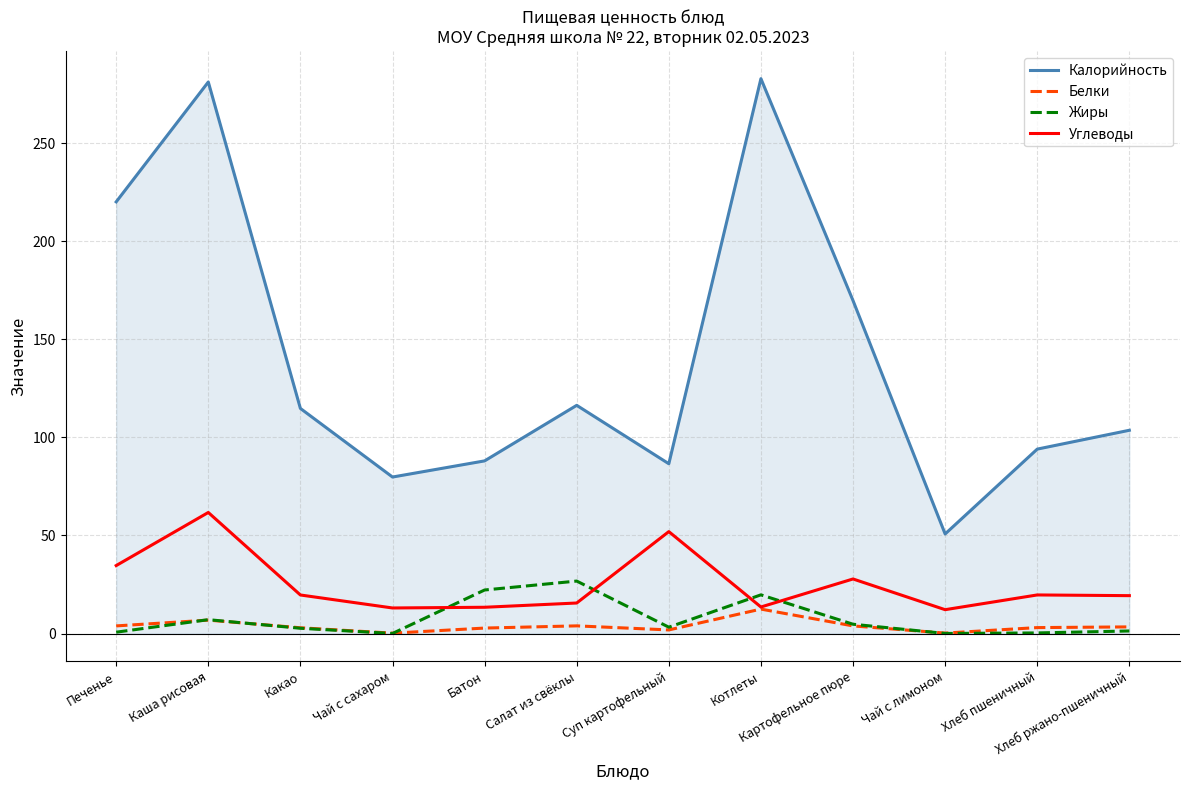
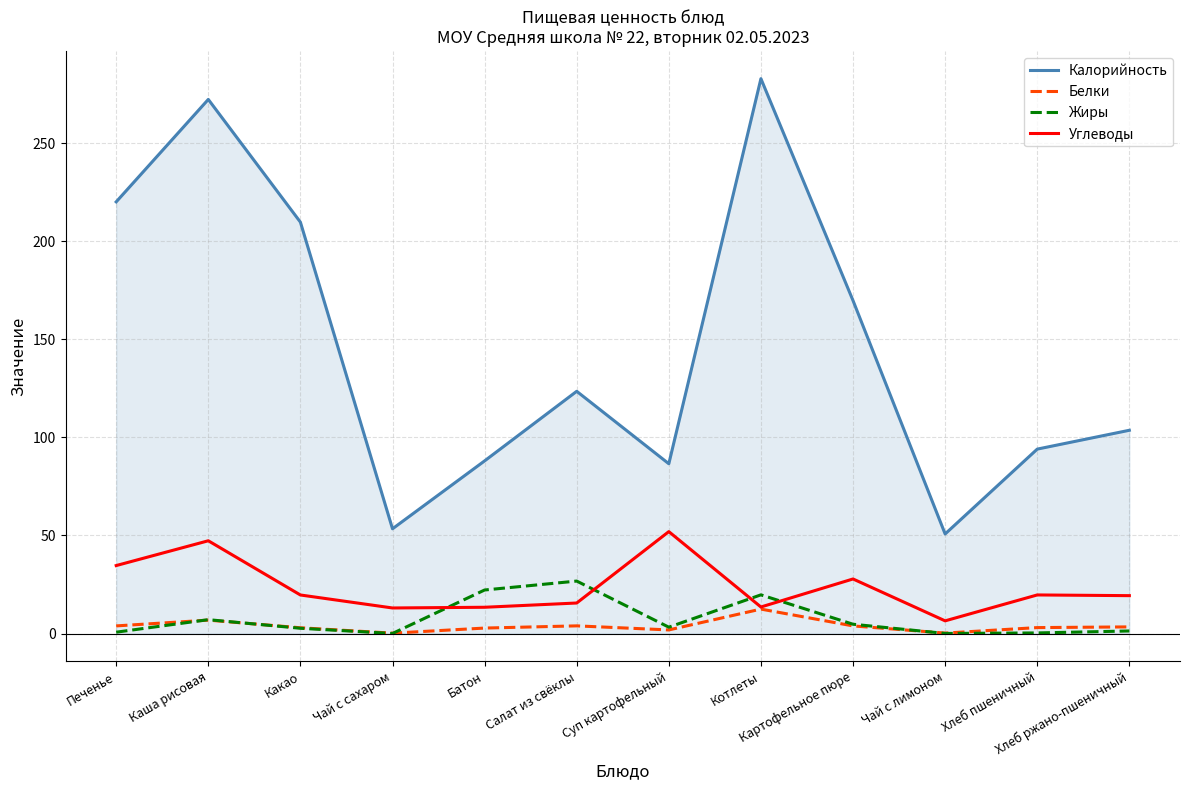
Калорийность, Каша рисовая: 281 -> 272
Углеводы, Каша рисовая: 62 -> 47
Калорийность, Какао: 115 -> 210
Калорийность, Чай с сахаром: 80 -> 53
Калорийность, Салат из свёклы: 116 -> 123
Углеводы, Чай с лимоном: 12 -> 6
